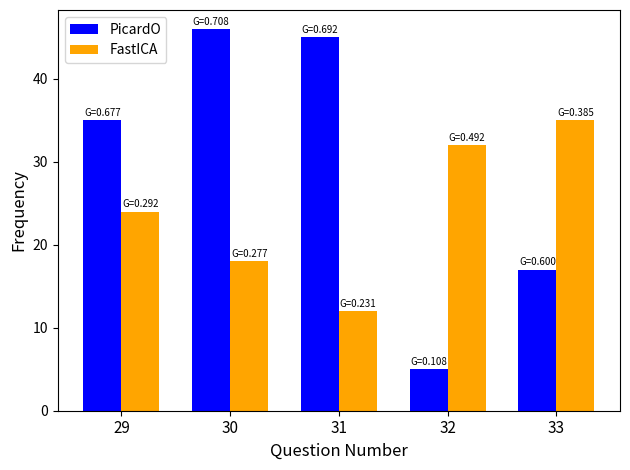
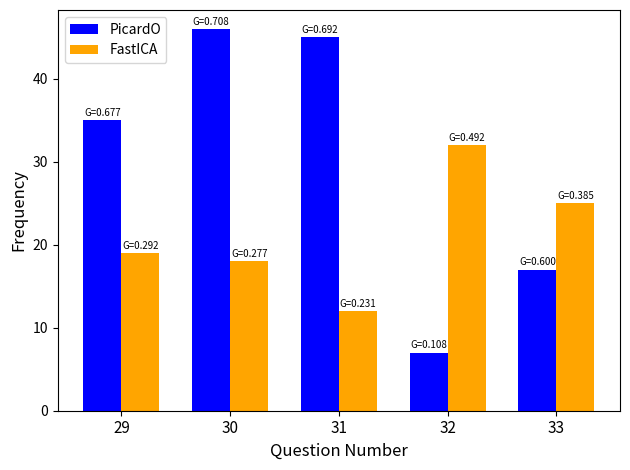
FastICA, 29: 24 -> 19
PicardO, 32: 5 -> 7
FastICA, 33: 35 -> 25
